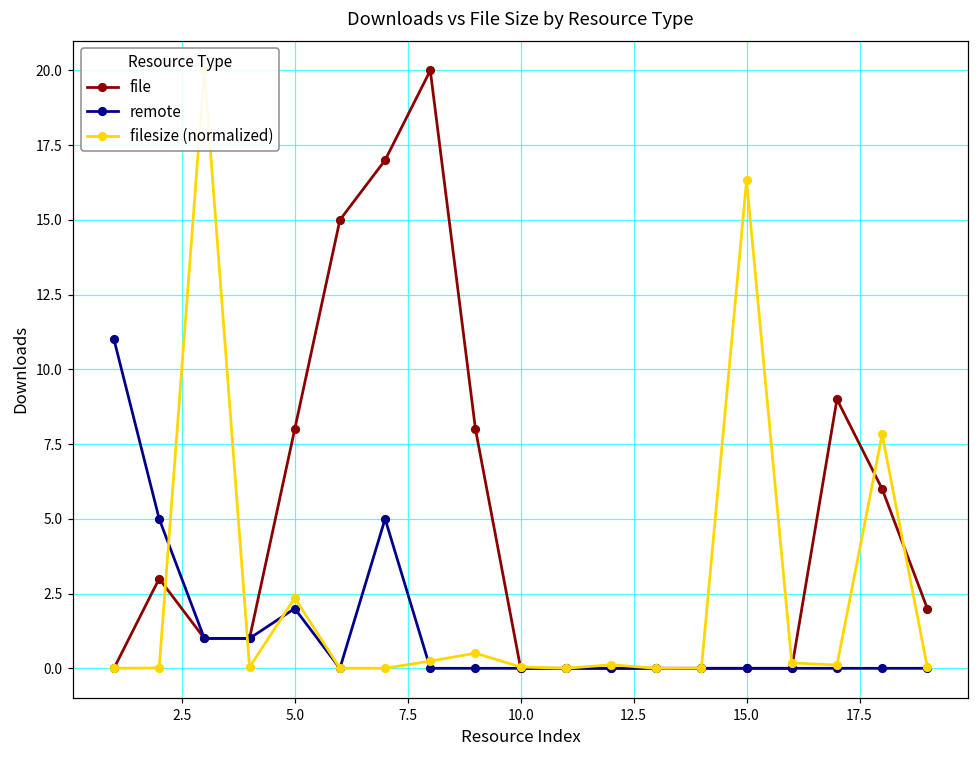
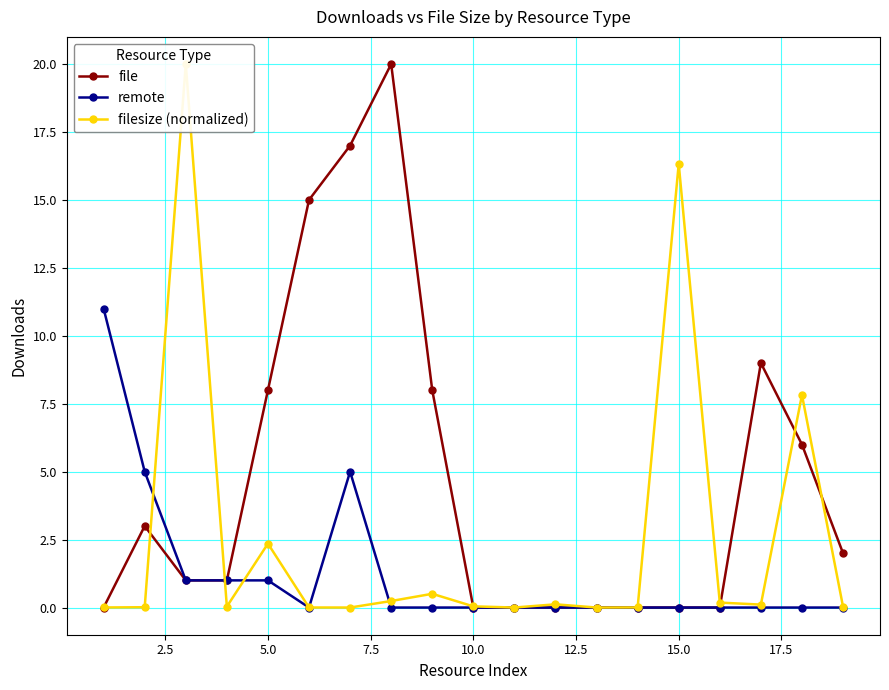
remote, 5.0: 2 -> 1
